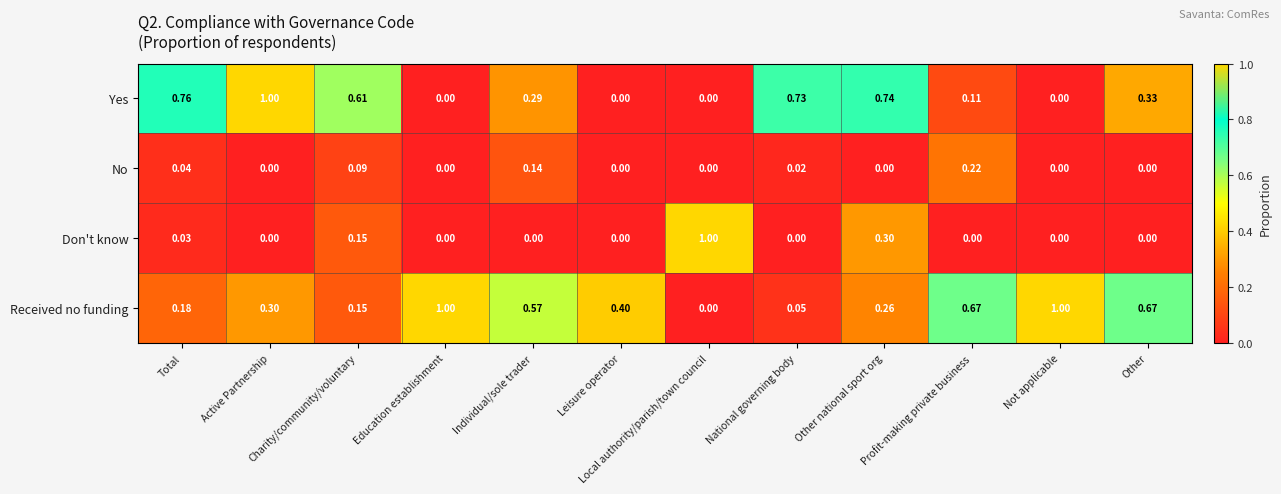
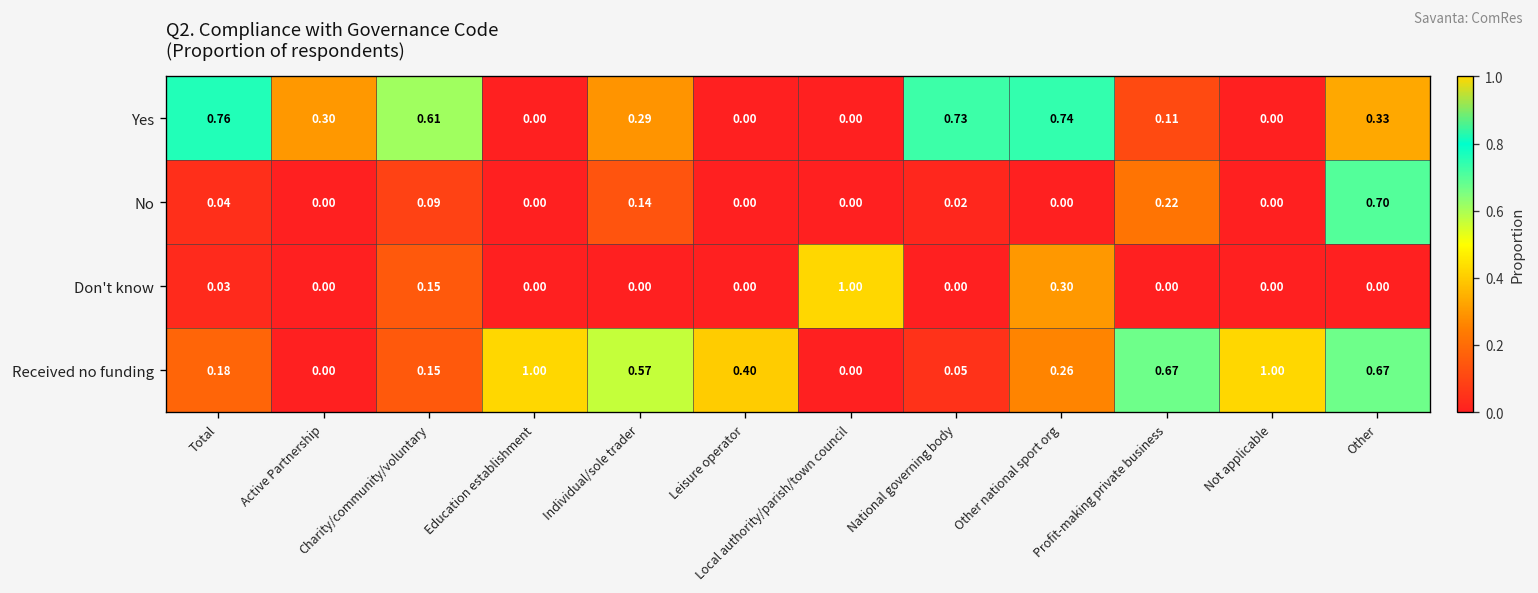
Yes, Active Partnership: 1.00 -> 0.30
No, Other: 0.00 -> 0.70
Received no funding, Active Partnership: 0.30 -> 0.00
